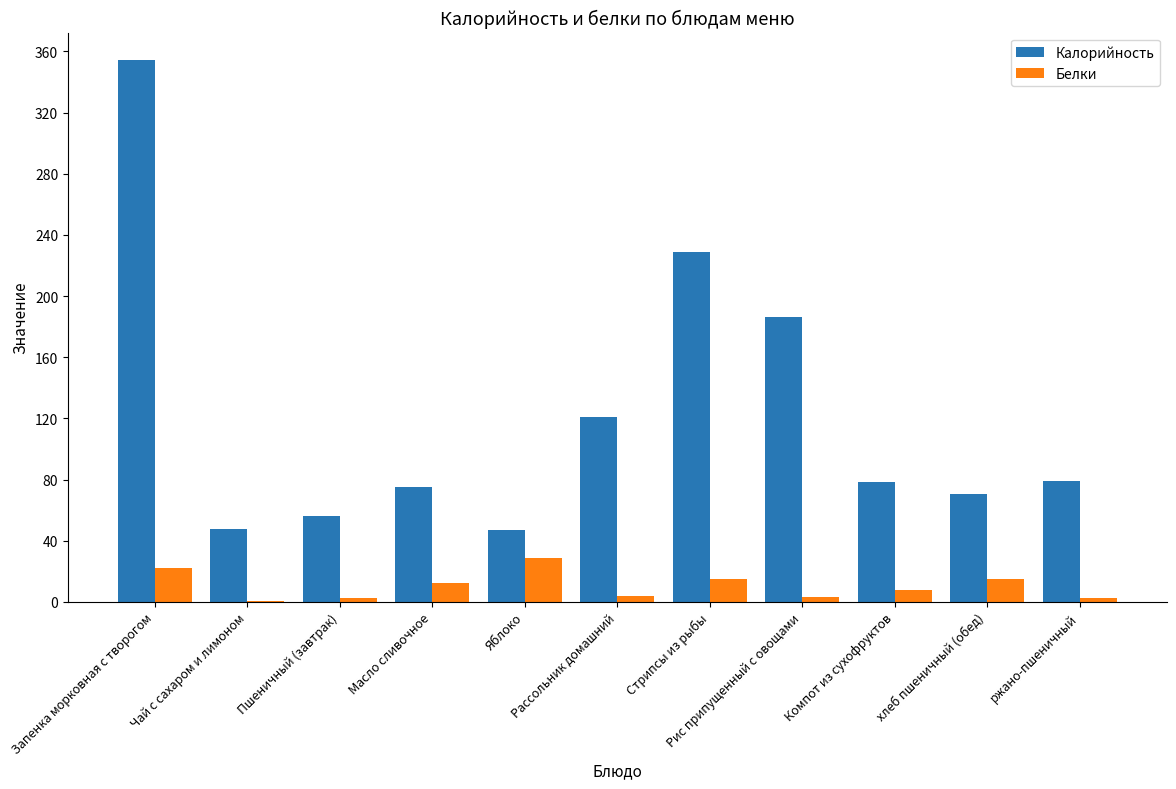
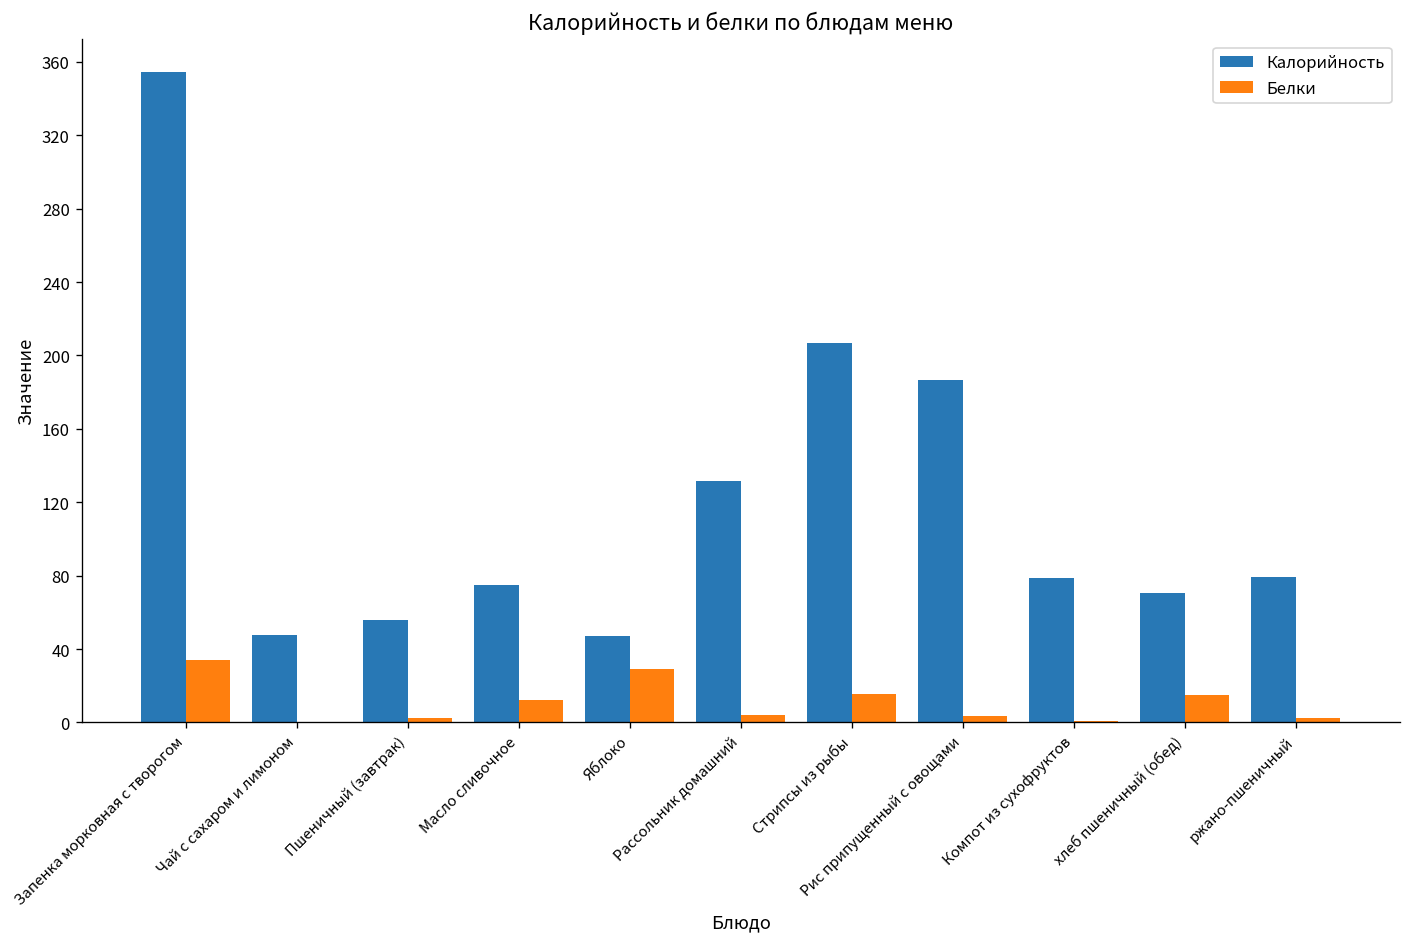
Белки, Запенка морковная с творогом: 22 -> 34
Калорийность, Рассольник домашний: 121 -> 131
Калорийность, Стрипсы из рыбы: 229 -> 207
Белки, Компот из сухофруктов: 8 -> 1
